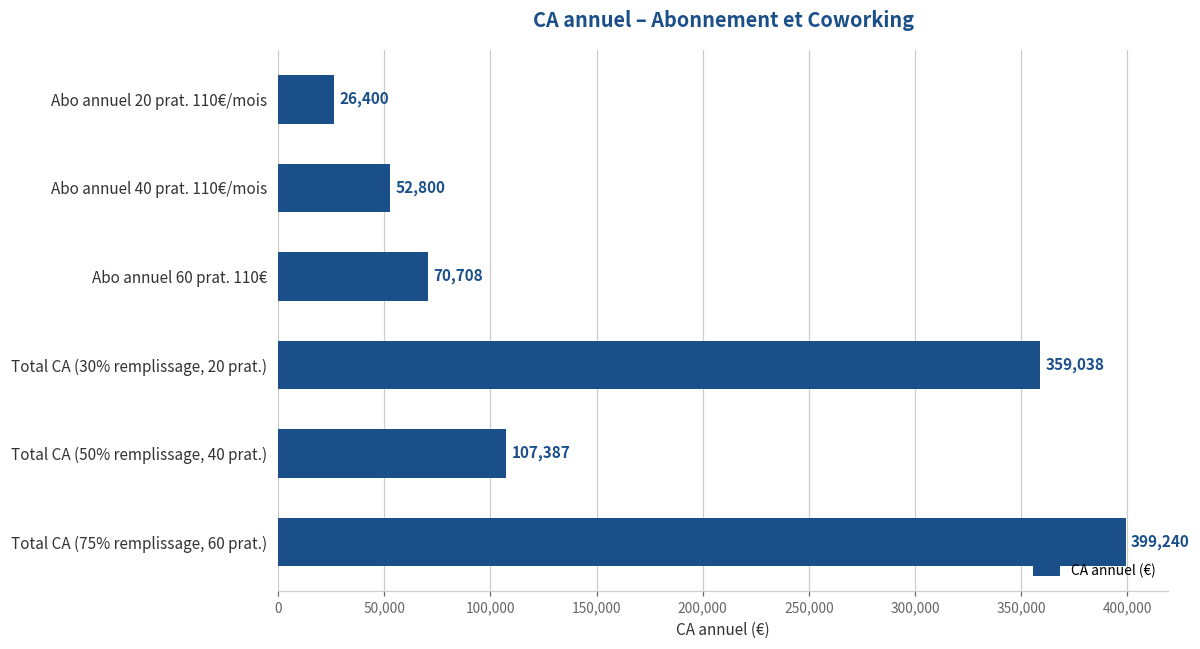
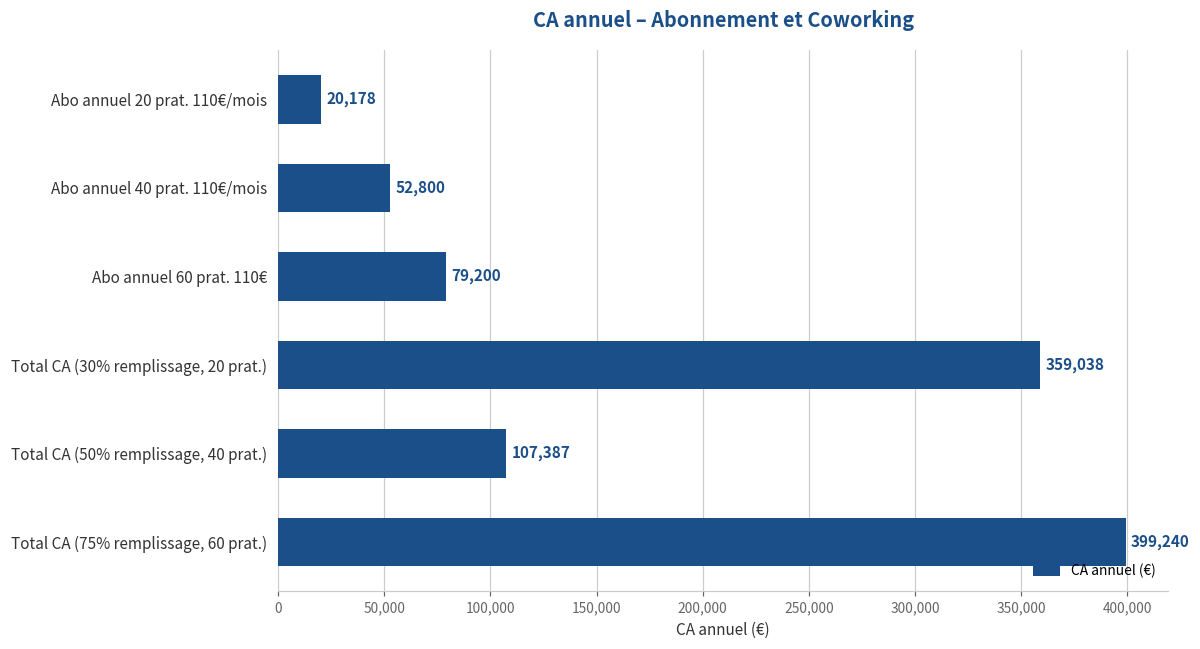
Abo annuel 20 prat. 110€/mois: 26,400 -> 20,178
Abo annuel 60 prat. 110€: 70,708 -> 79,200
